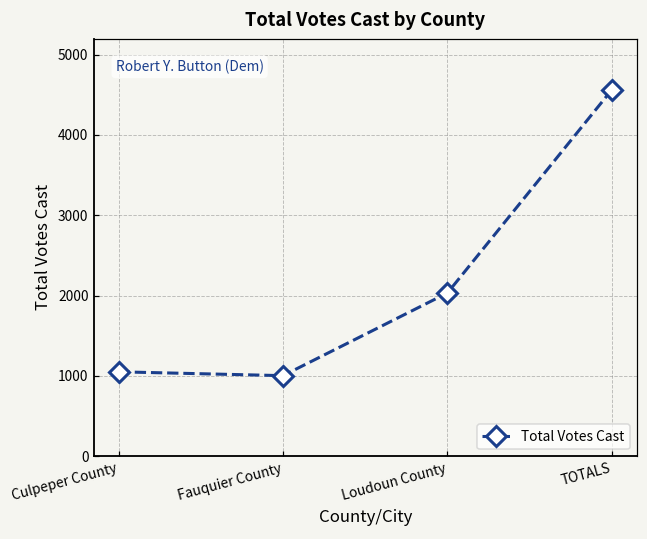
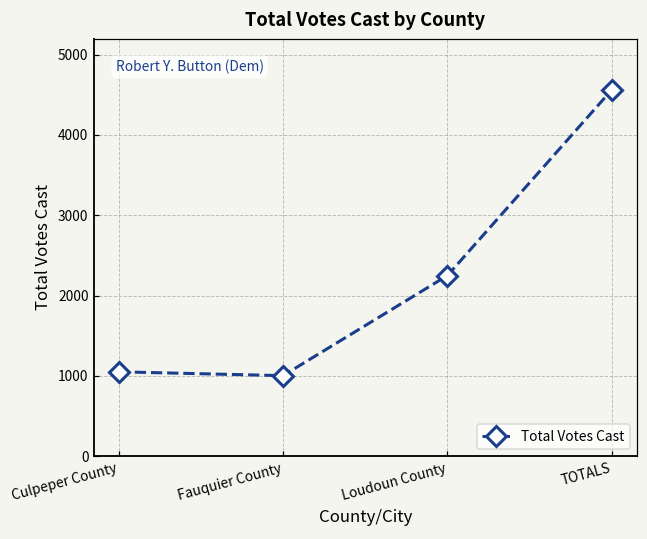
Loudoun County: 2000 -> 2300
